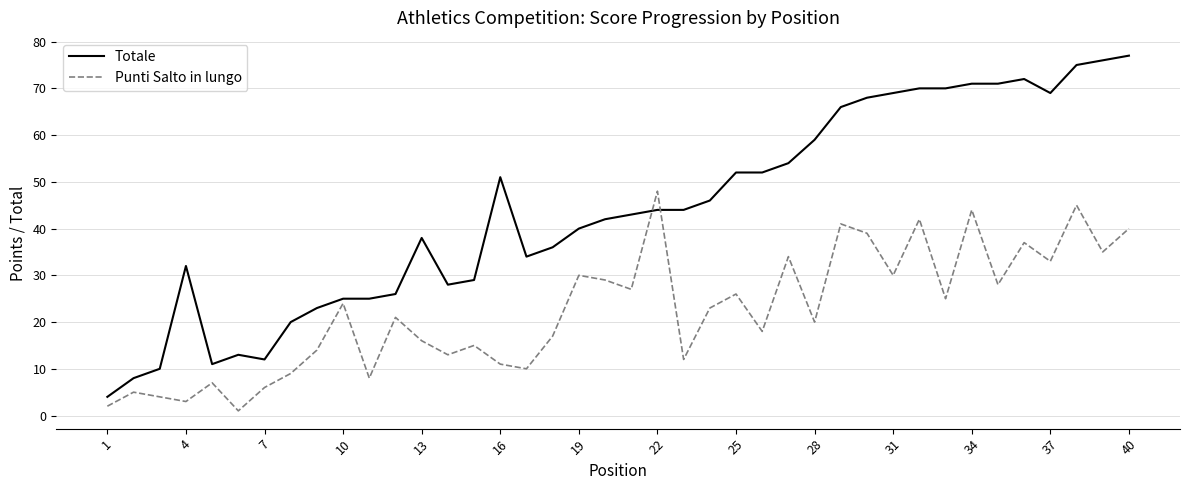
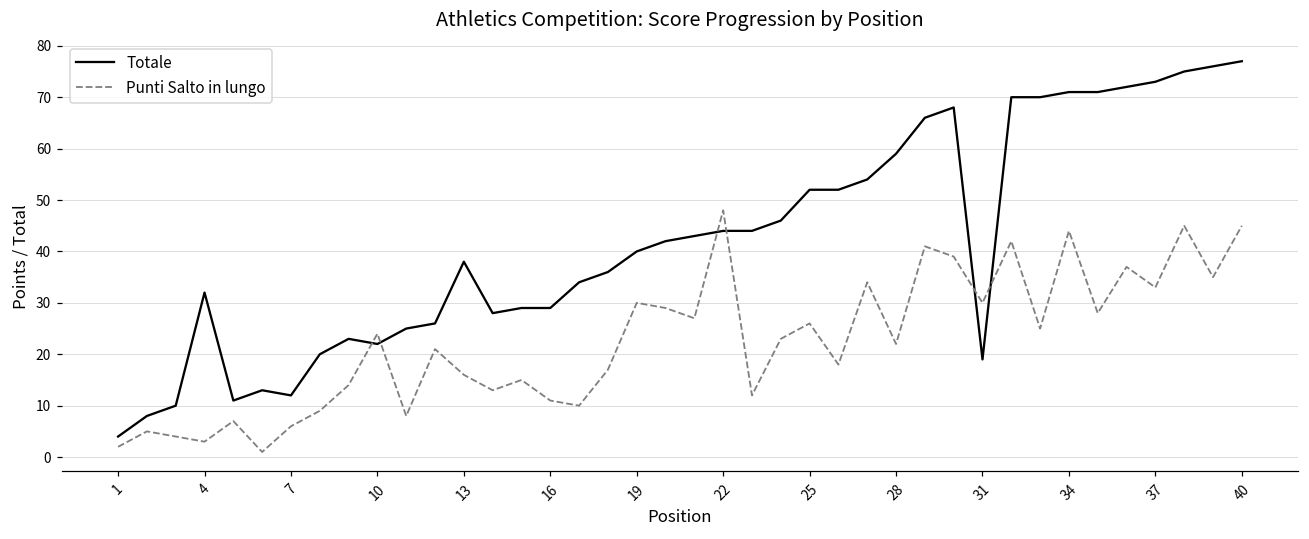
Totale, 10: 25 -> 22
Totale, 16: 51 -> 29
Punti Salto in lungo, 28: 20 -> 22
Totale, 31: 69 -> 19
Totale, 37: 69 -> 73
Punti Salto in lungo, 40: 40 -> 45
